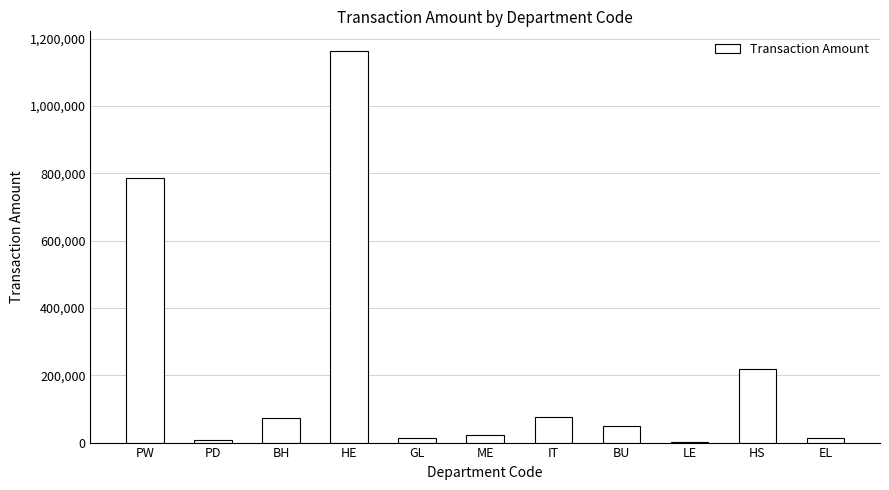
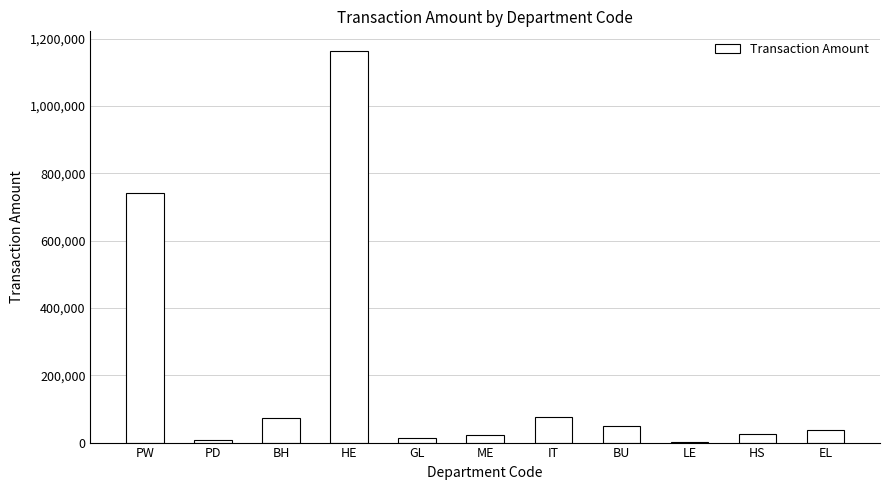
PW: 790,000 -> 740,000
HS: 220,000 -> 20,000
EL: 10,000 -> 40,000
